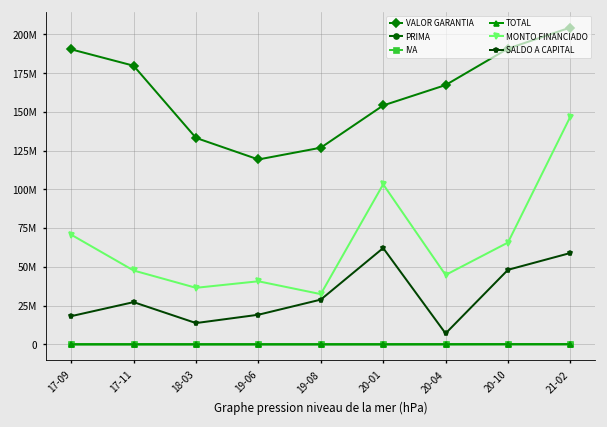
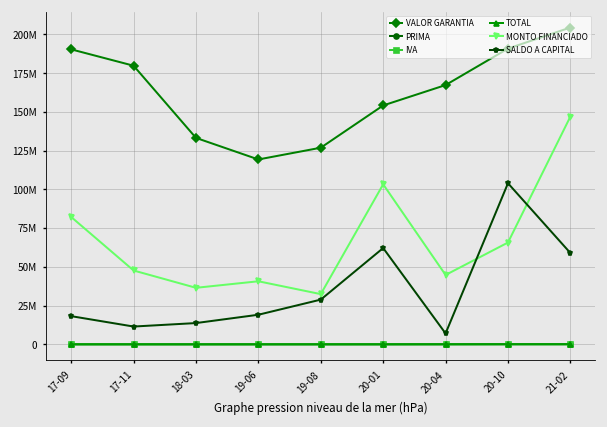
MONTO FINANCIADO, 17-09: 71000000 -> 82000000
SALDO A CAPITAL, 17-11: 27000000 -> 11000000
SALDO A CAPITAL, 20-10: 48000000 -> 104000000
